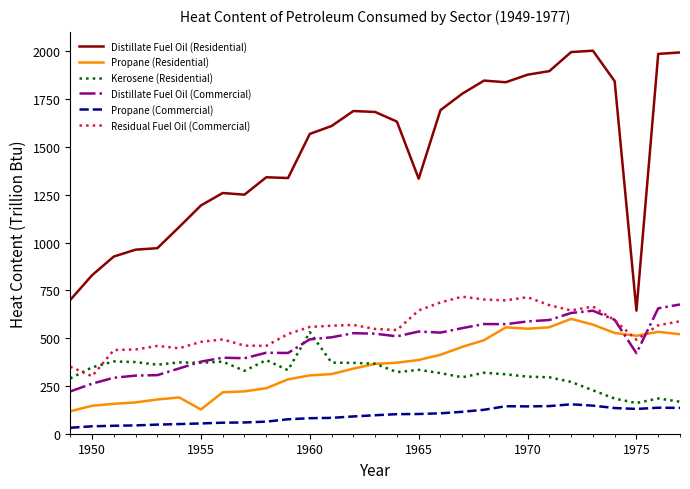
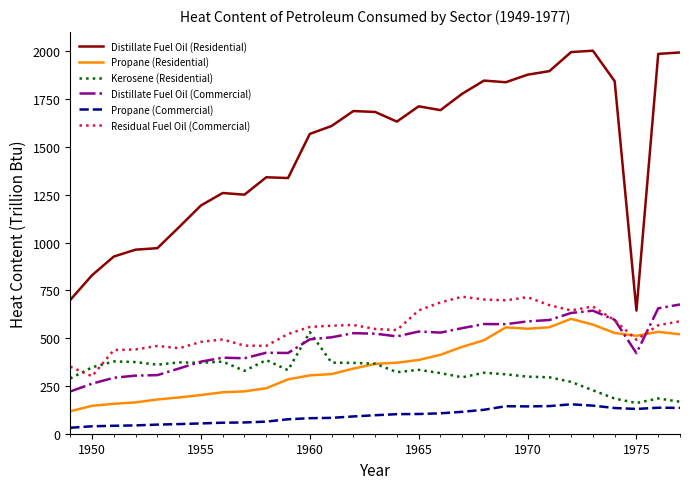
Propane (Residential), 1955: 130 -> 200
Distillate Fuel Oil (Residential), 1965: 1330 -> 1710
